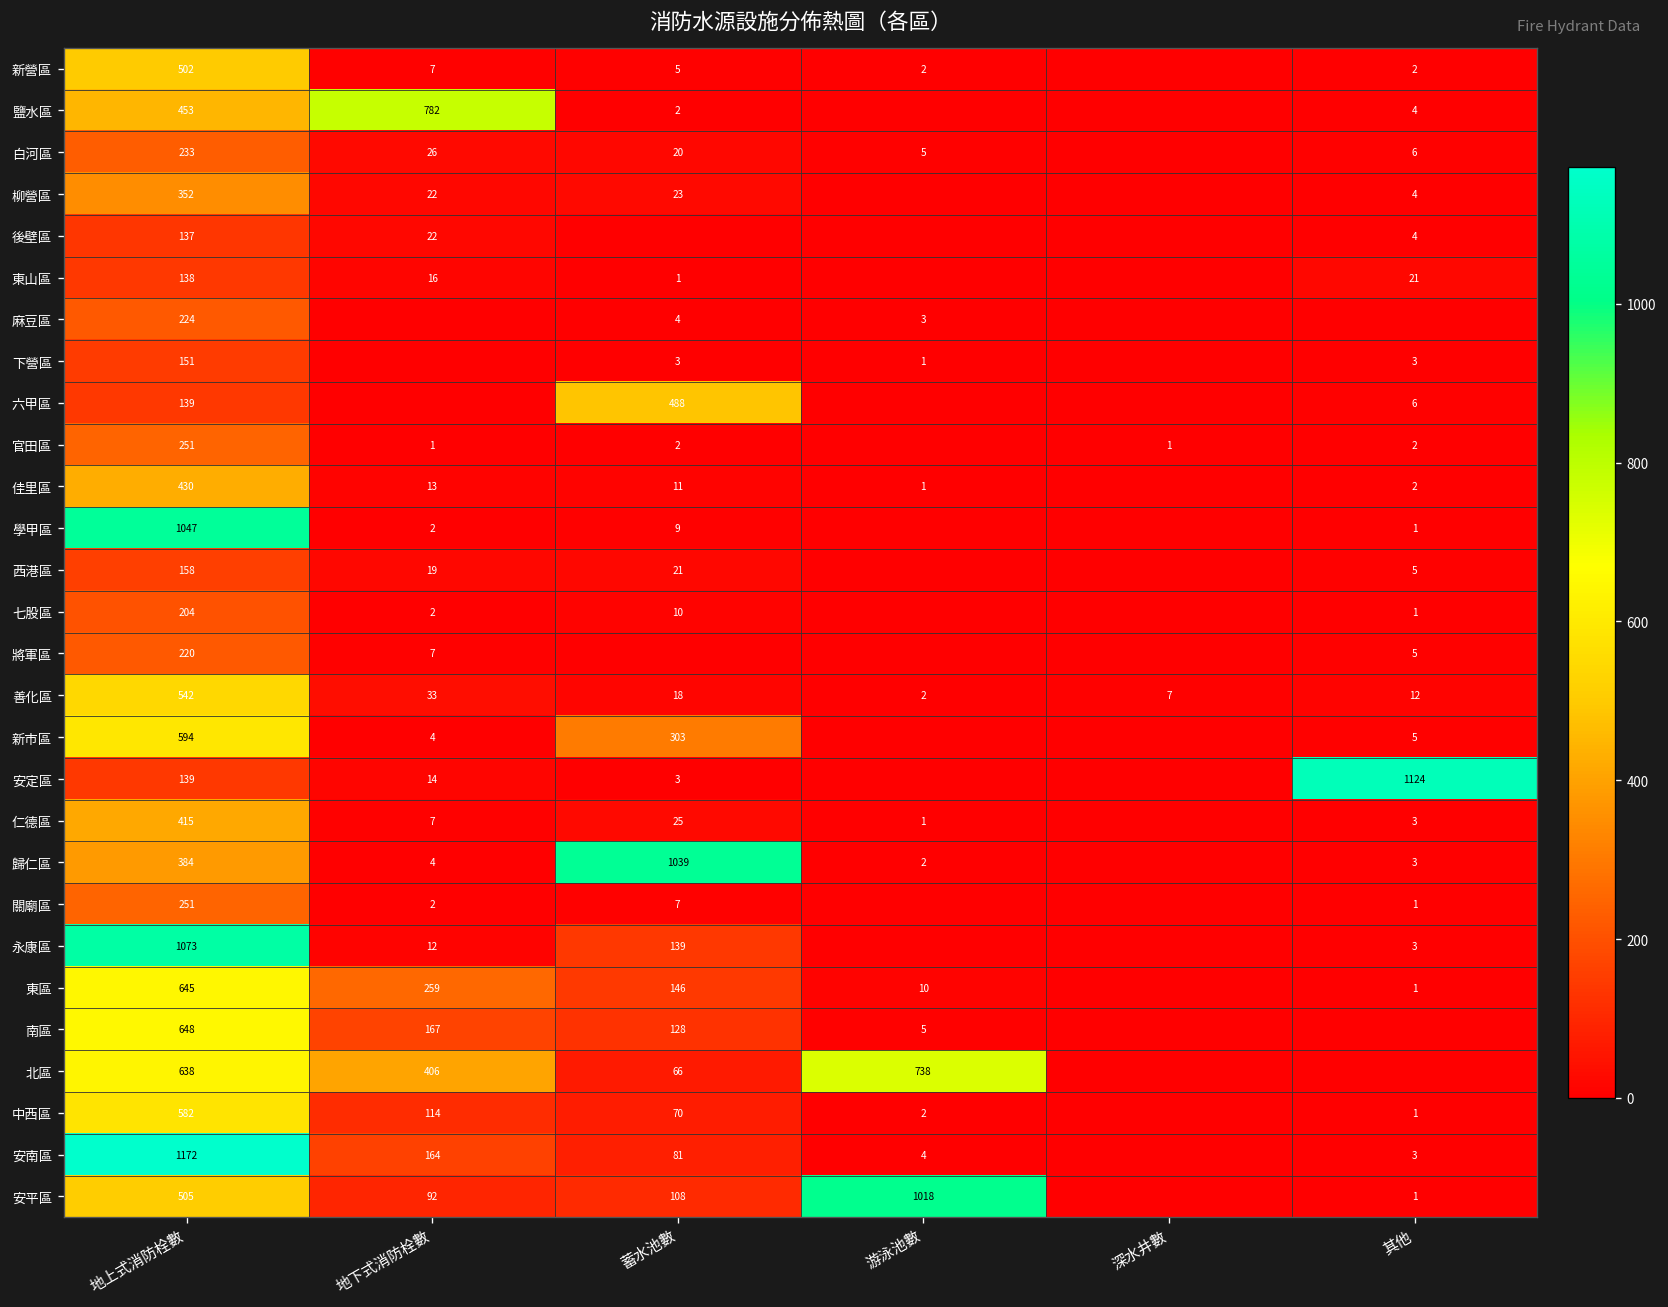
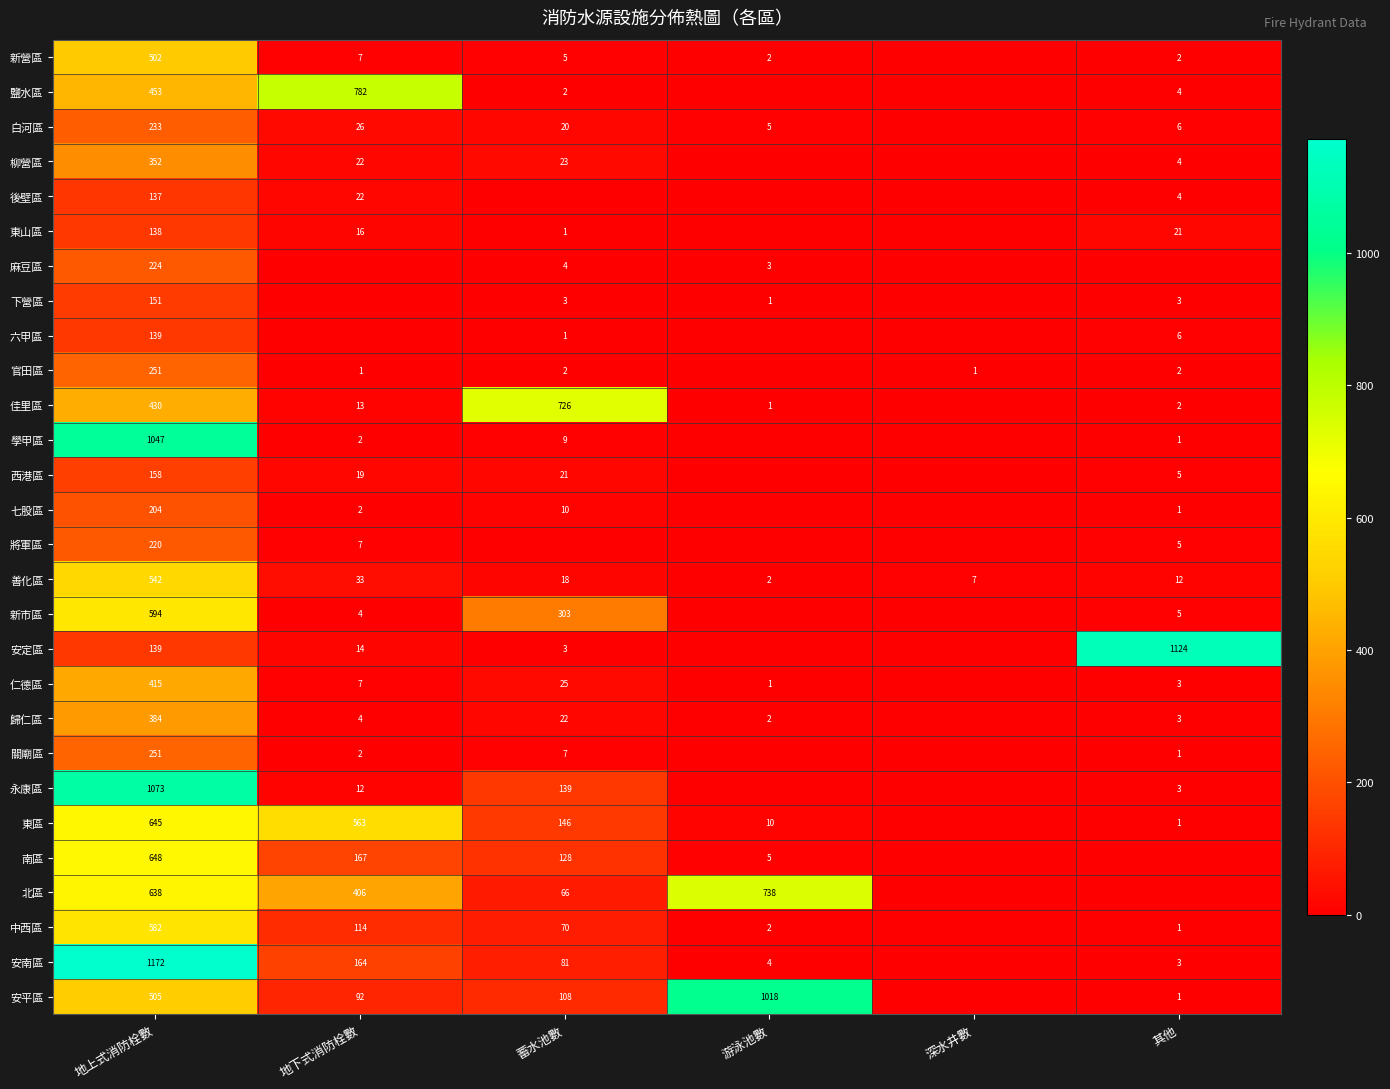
六甲區, 蓄水池數: 488 -> 1
佳里區, 蓄水池數: 11 -> 726
歸仁區, 蓄水池數: 1039 -> 22
東區, 地下式消防栓數: 259 -> 563
